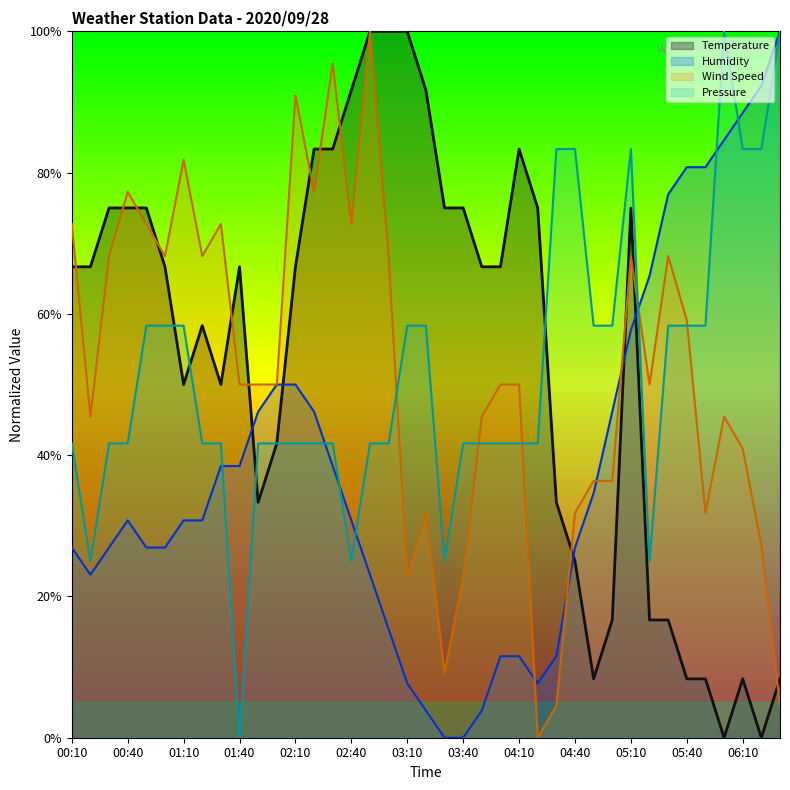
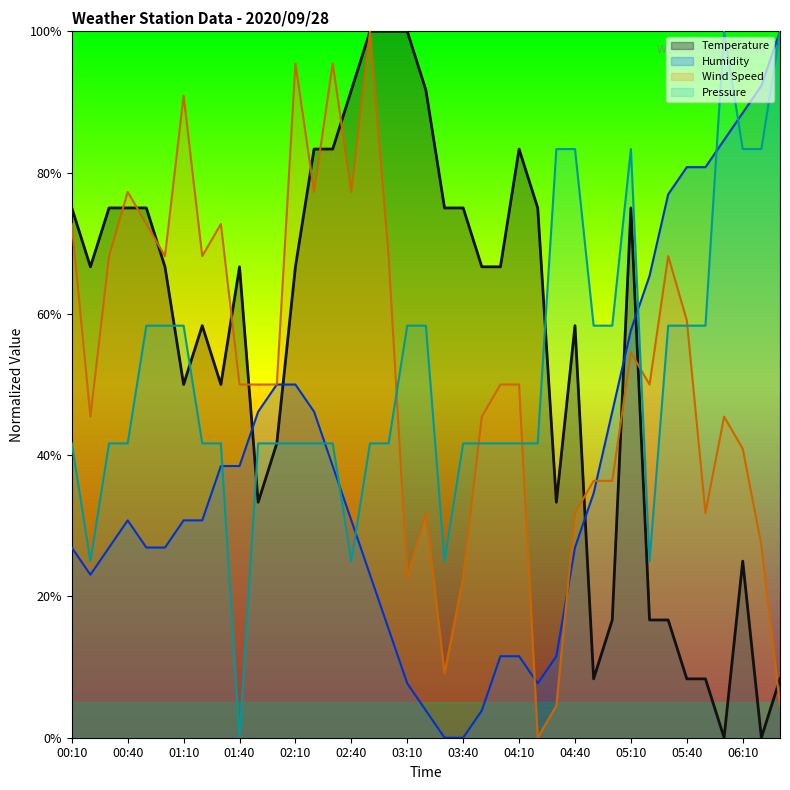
Temperature, 00:10: 67% -> 75%
Wind Speed, 01:10: 82% -> 91%
Wind Speed, 02:10: 91% -> 95%
Wind Speed, 02:40: 73% -> 77%
Temperature, 04:40: 25% -> 58%
Wind Speed, 05:10: 68% -> 55%
Temperature, 06:10: 8% -> 25%
